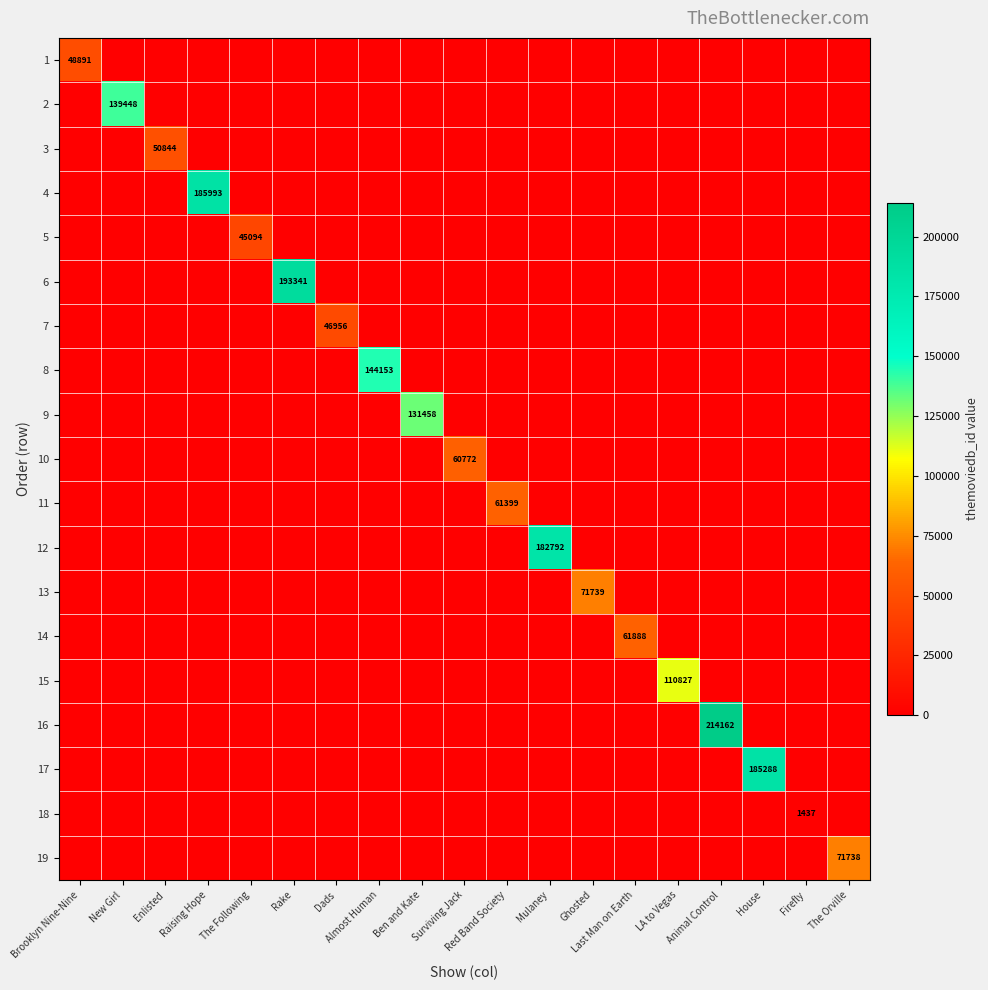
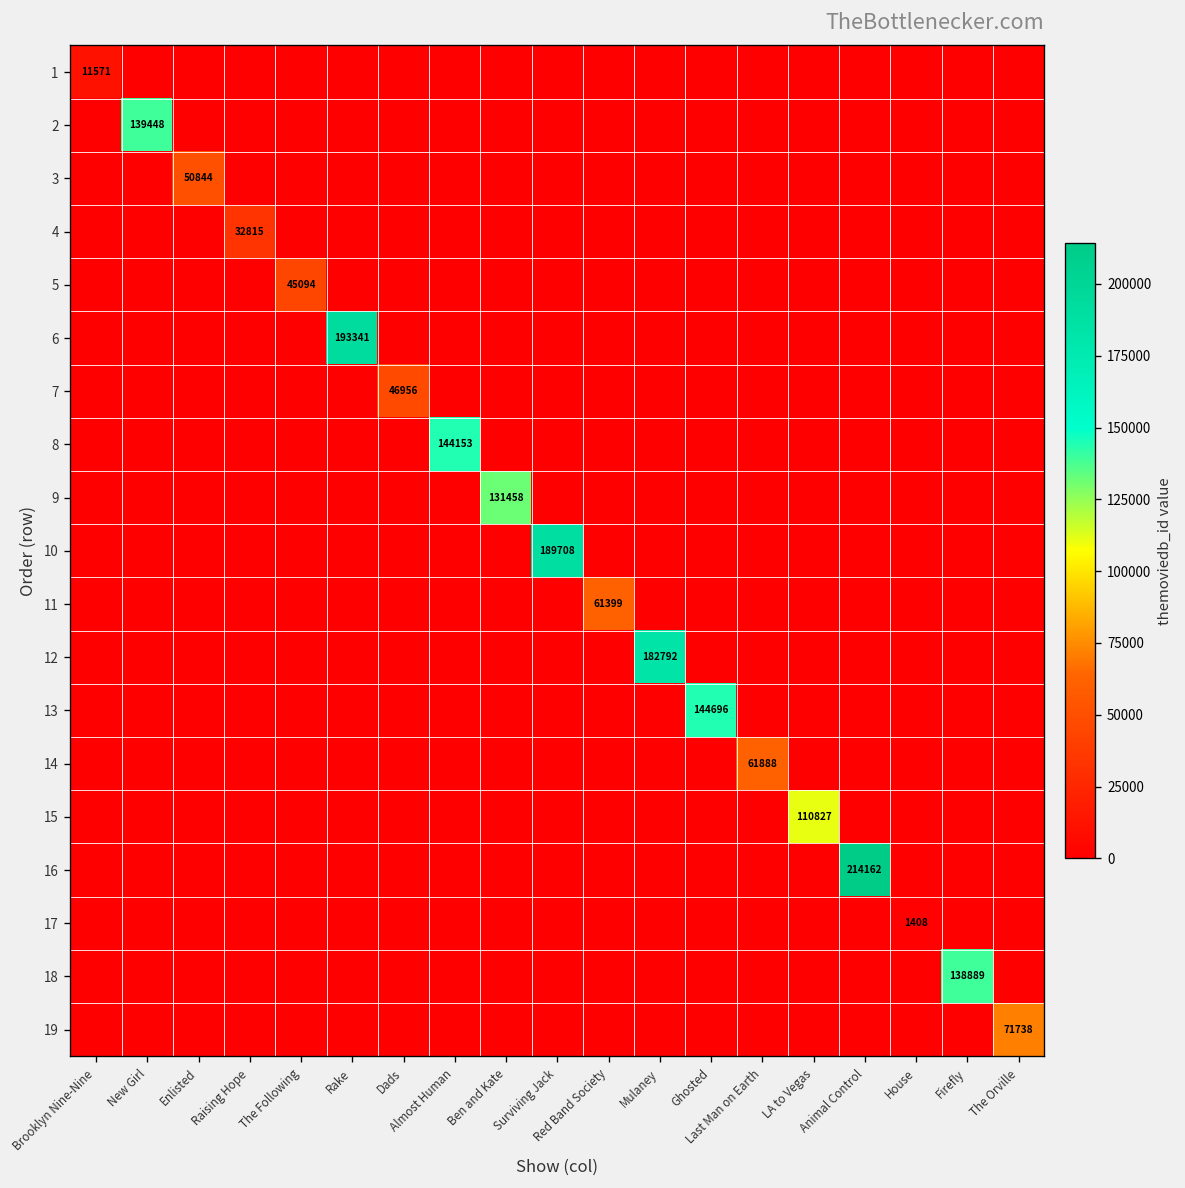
1, Brooklyn Nine-Nine: 48891 -> 11571
4, Raising Hope: 185993 -> 32815
10, Surviving Jack: 60772 -> 189708
13, Ghosted: 71739 -> 144696
17, House: 185288 -> 1408
18, Firefly: 1437 -> 138889
